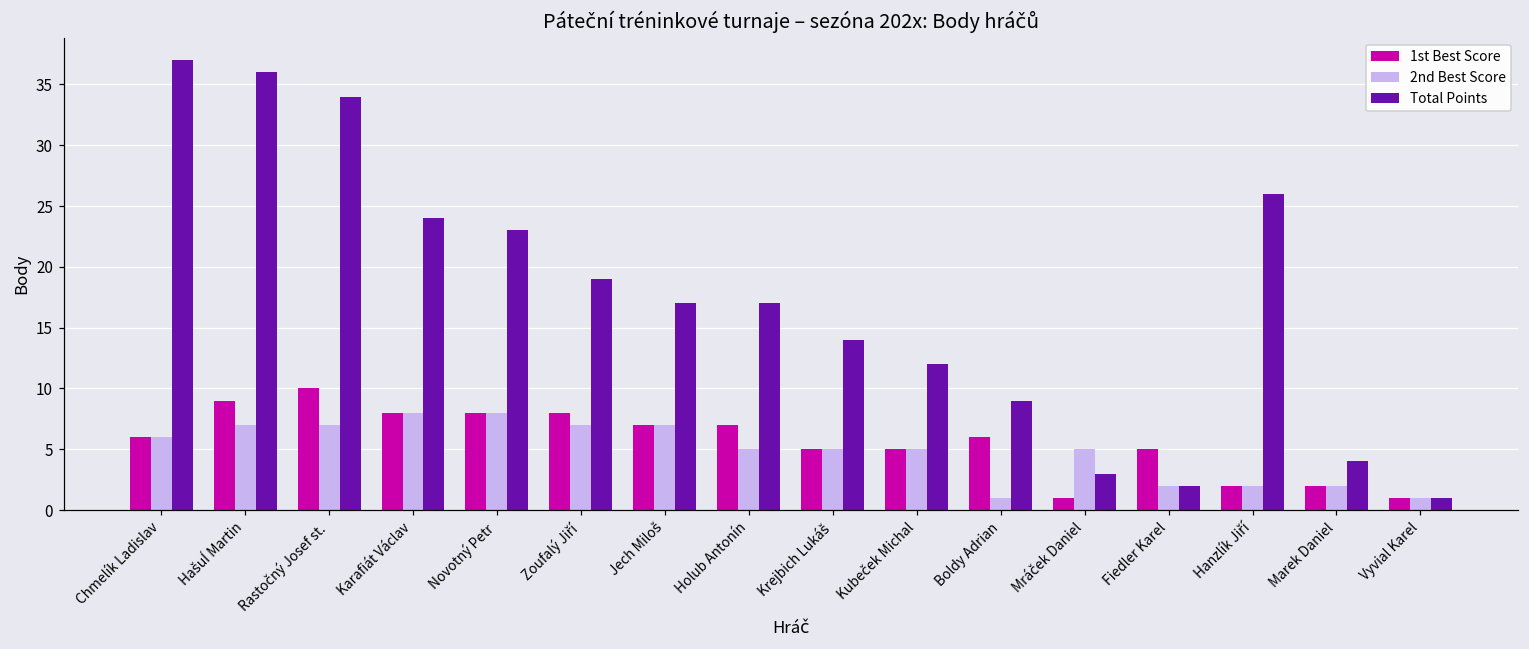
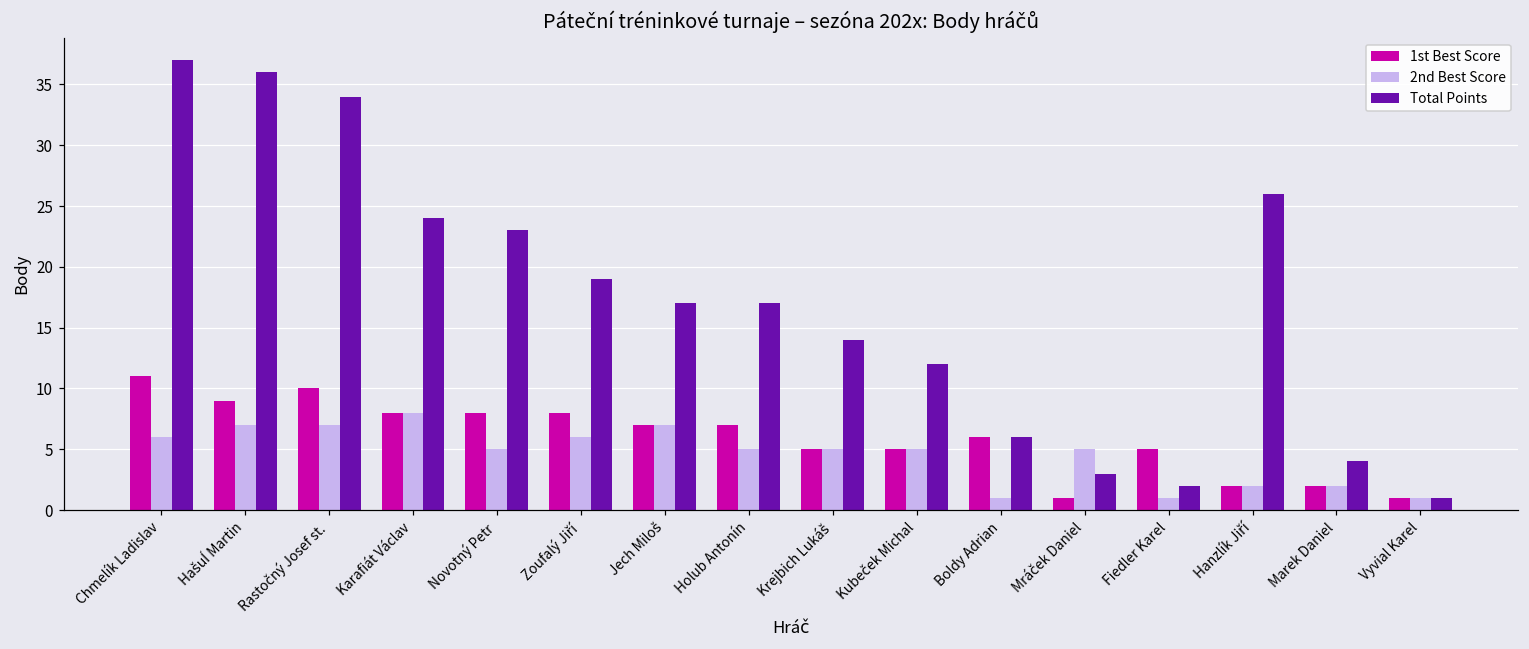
1st Best Score, Chmelík Ladislav: 6 -> 11
2nd Best Score, Novotný Petr: 8 -> 5
2nd Best Score, Zoufalý Jiří: 7 -> 6
Total Points, Boldy Adrian: 9 -> 6
2nd Best Score, Fiedler Karel: 2 -> 1
